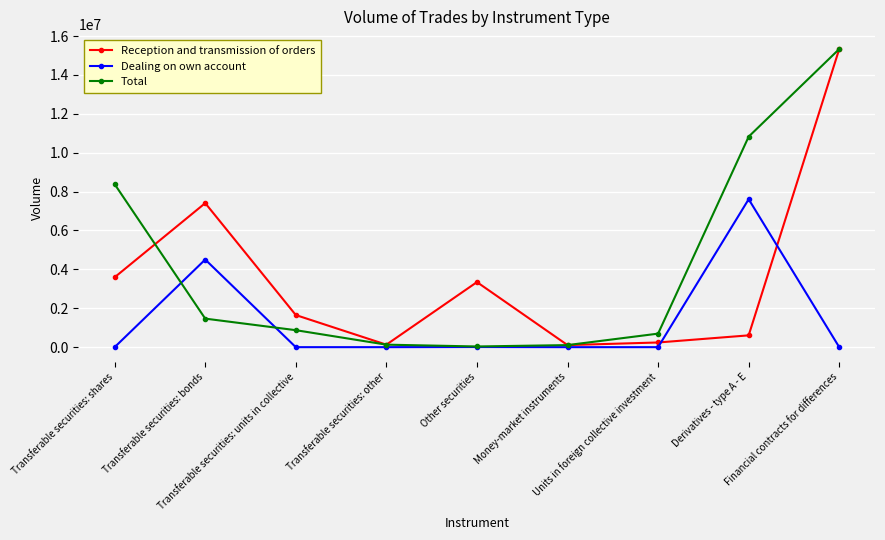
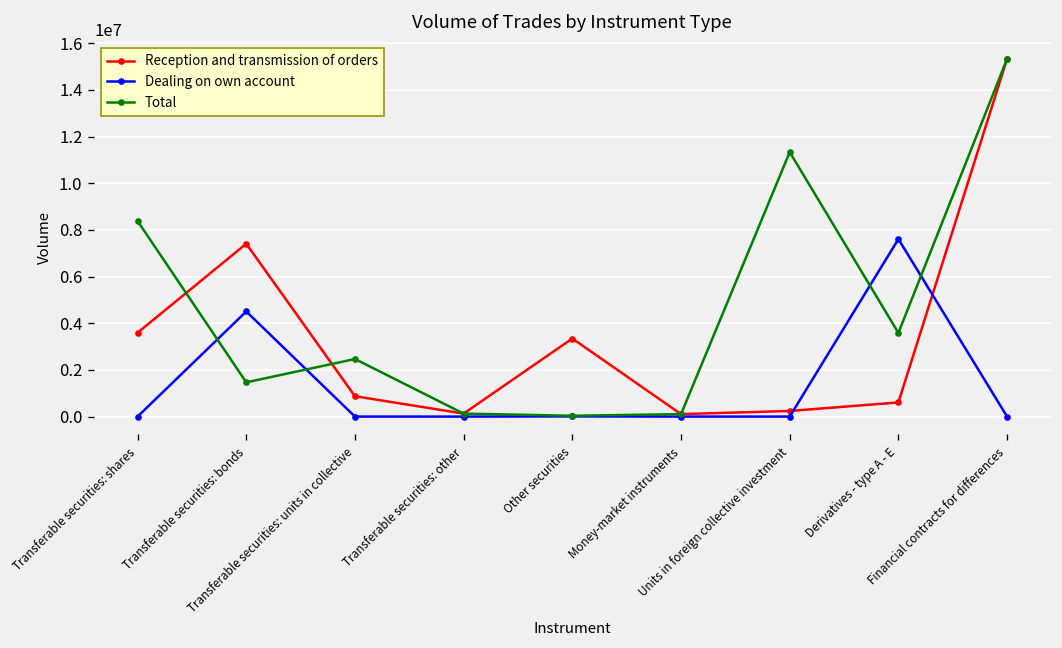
Reception and transmission of orders, Transferable securities: units in collective: 1700000 -> 900000
Total, Transferable securities: units in collective: 900000 -> 2500000
Total, Units in foreign collective investment: 700000 -> 11300000
Total, Derivatives - type A - E: 10800000 -> 3600000
